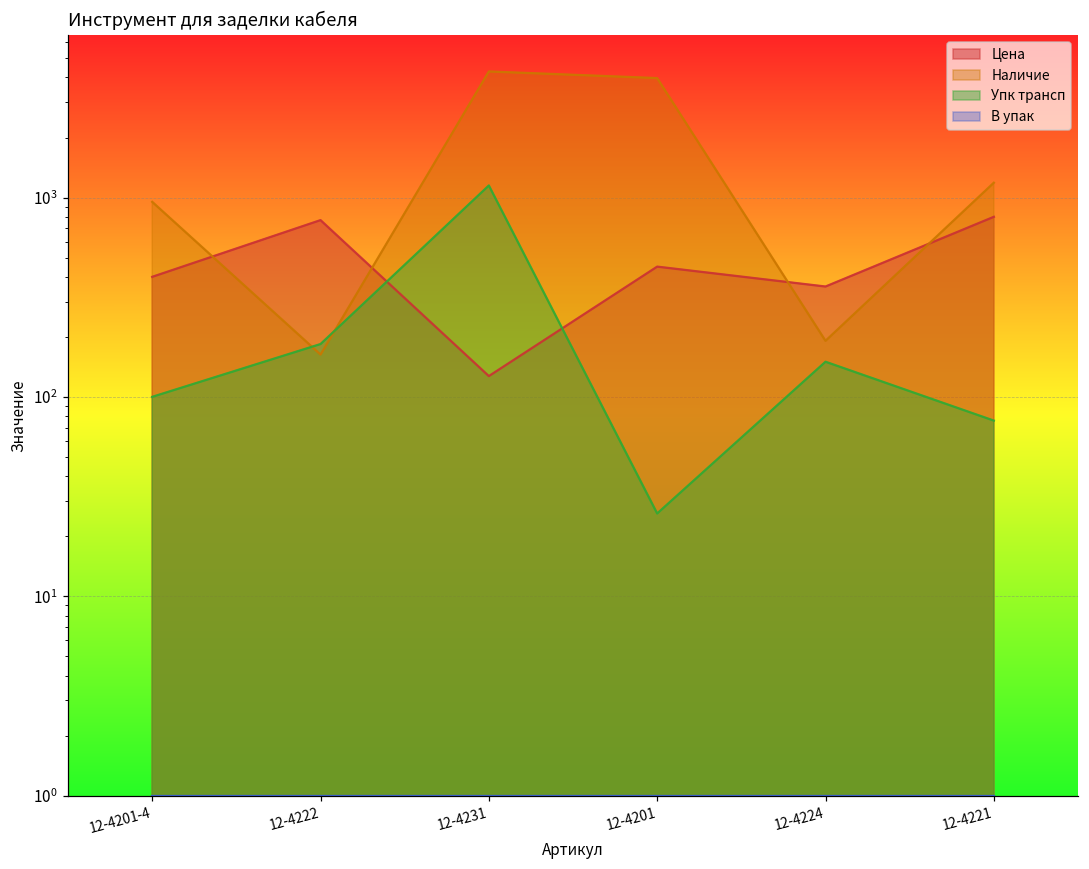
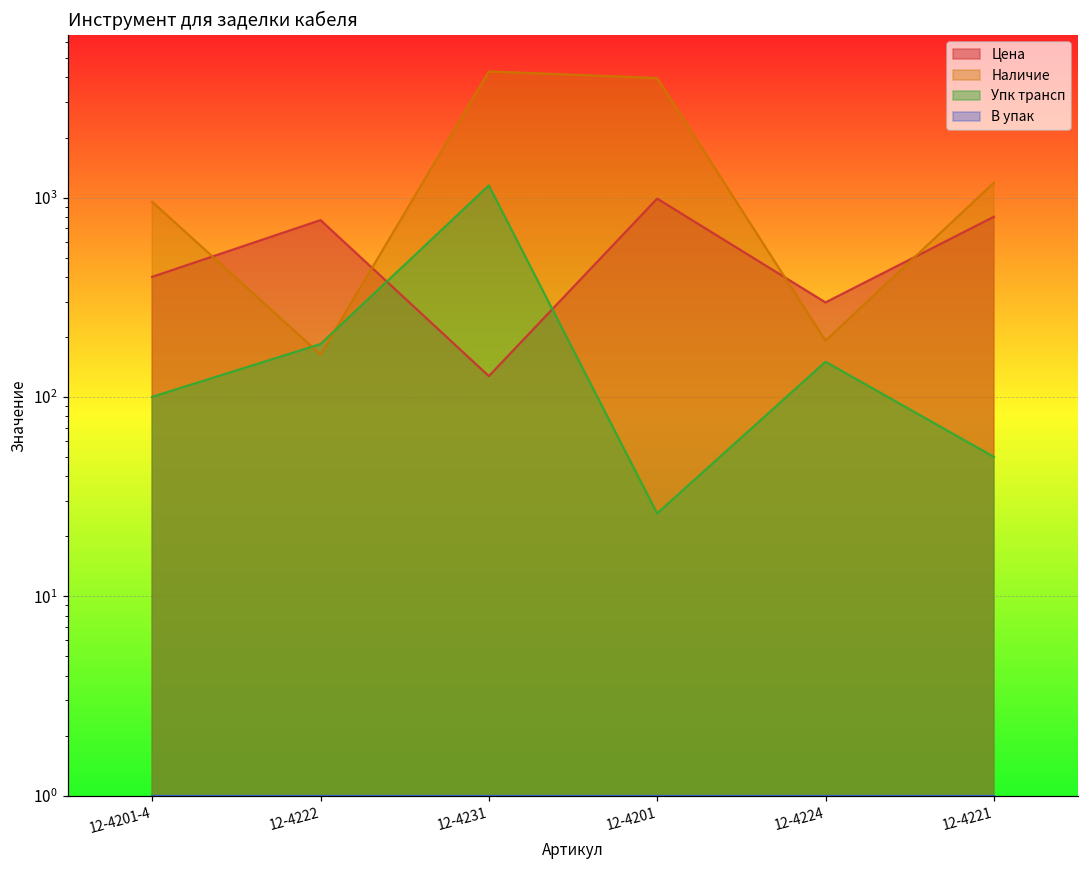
Цена, 12-4201: 450 -> 1000
Цена, 12-4224: 360 -> 300
Упк трансп, 12-4221: 76 -> 50
